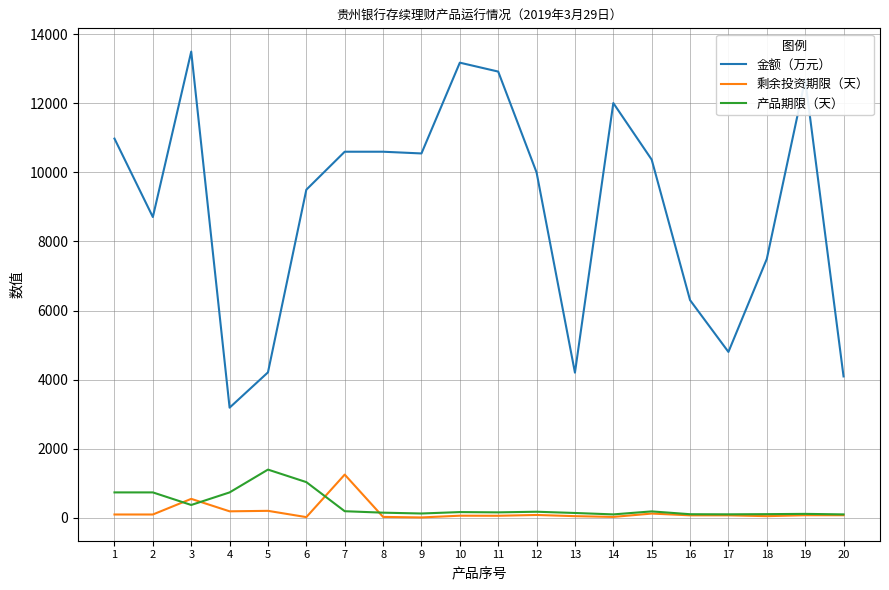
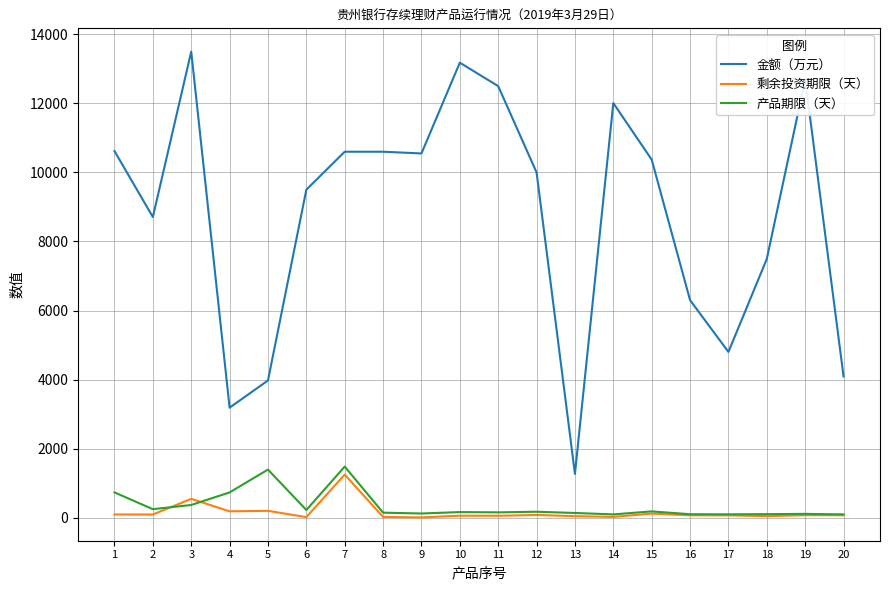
金额（万元）, 1: 11000 -> 10600
产品期限（天）, 2: 700 -> 200
金额（万元）, 5: 4200 -> 4000
产品期限（天）, 6: 1000 -> 200
产品期限（天）, 7: 200 -> 1500
金额（万元）, 11: 12900 -> 12500
金额（万元）, 13: 4200 -> 1300
